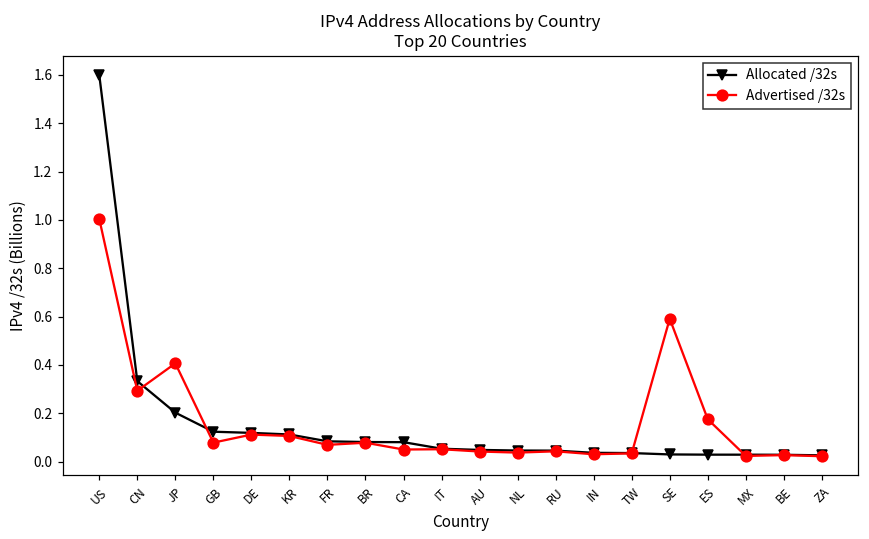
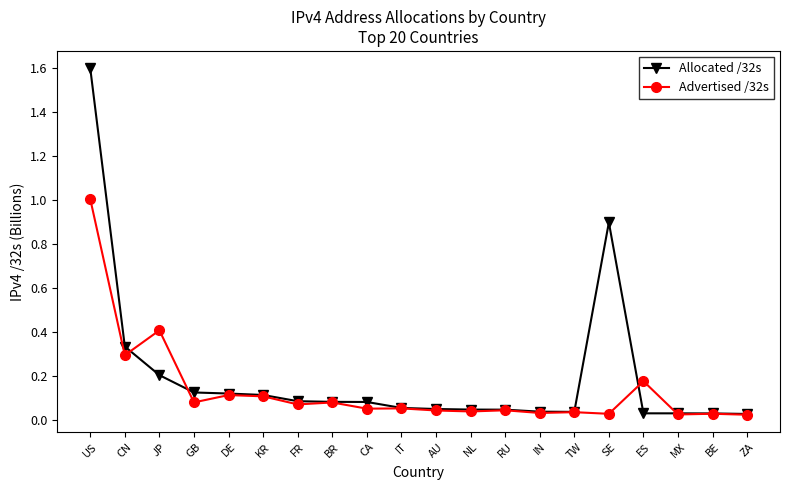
Allocated /32s, SE: 0.03 -> 0.90
Advertised /32s, SE: 0.59 -> 0.03
